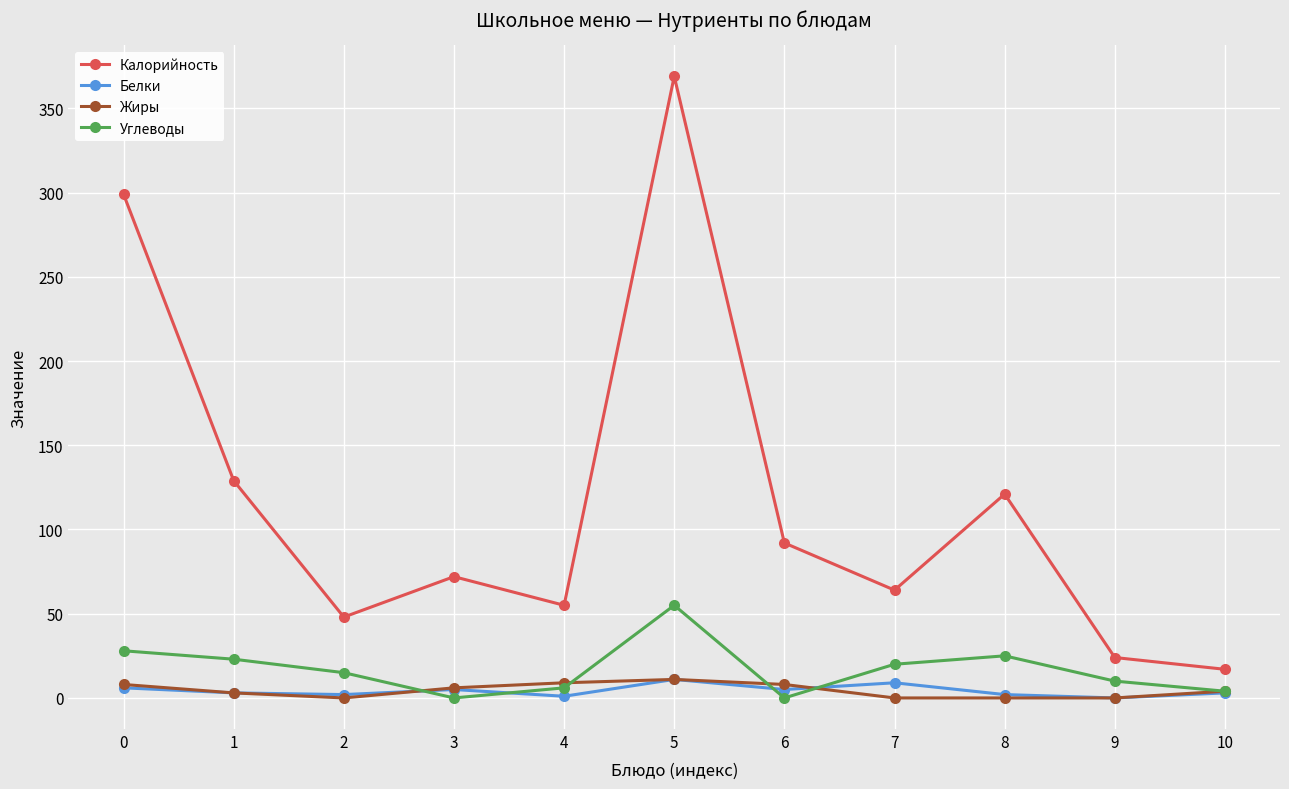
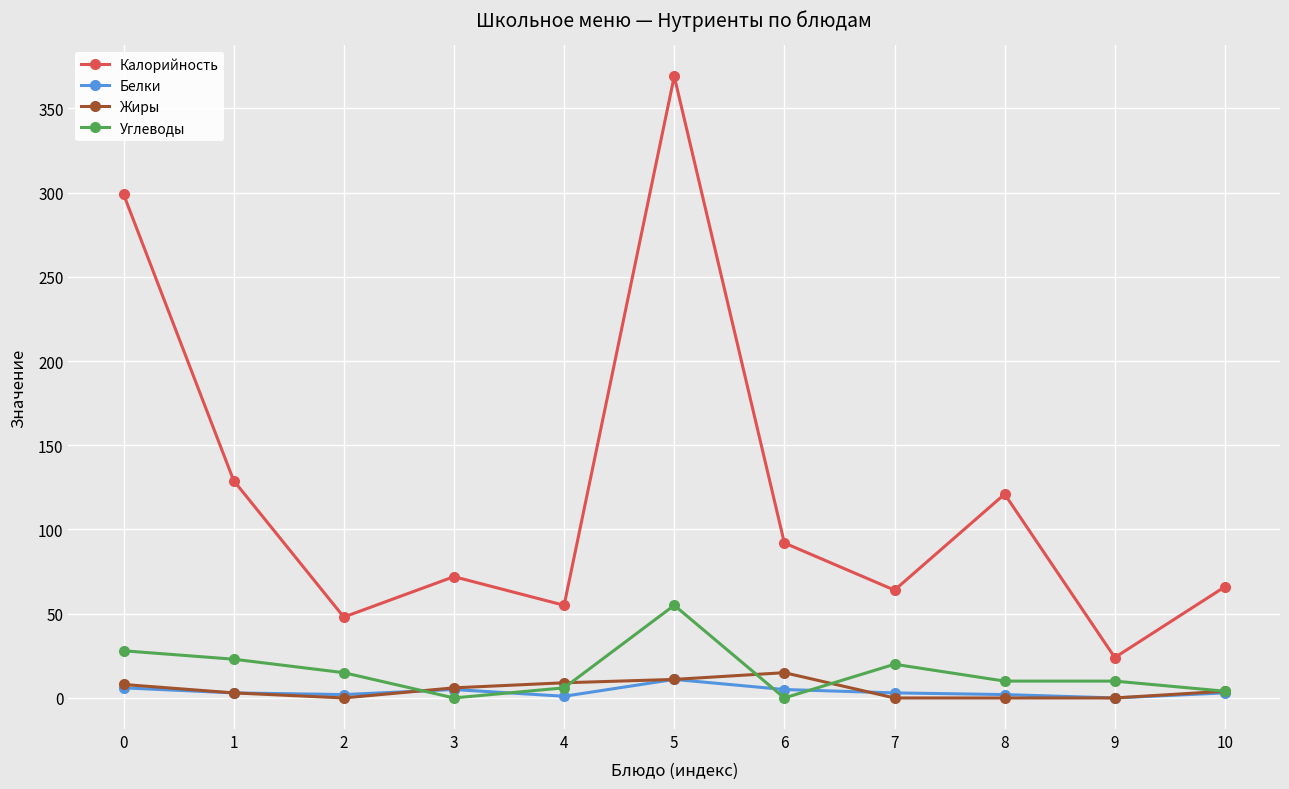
Жиры, 6: 8 -> 15
Белки, 7: 9 -> 3
Углеводы, 8: 25 -> 10
Калорийность, 10: 17 -> 66
